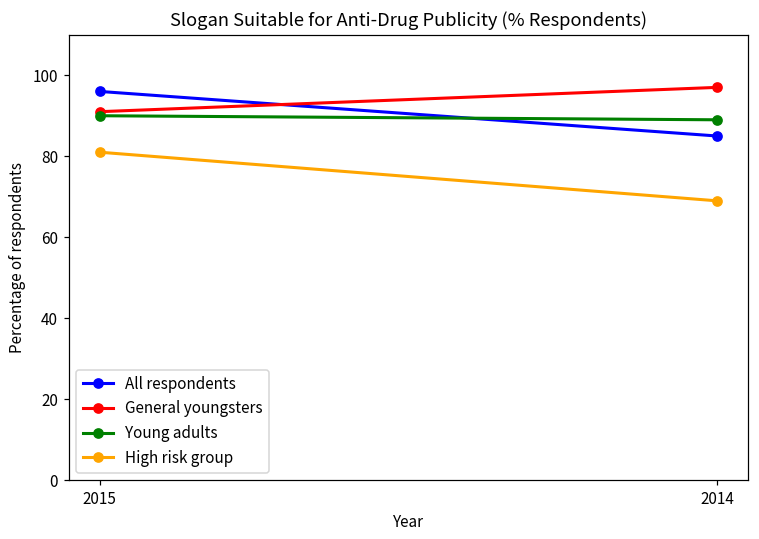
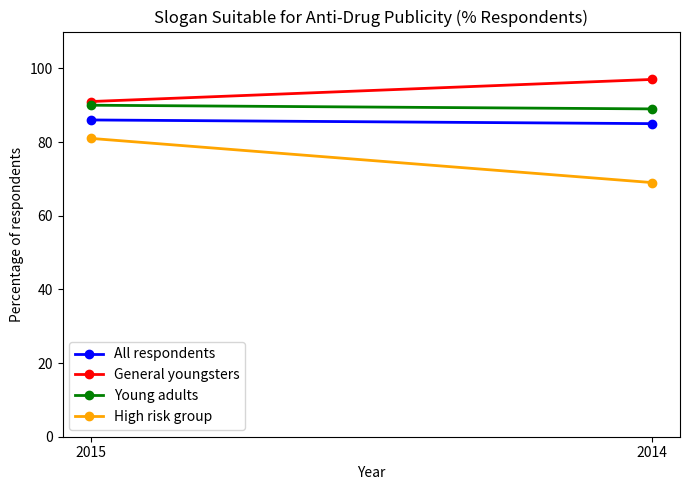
All respondents, 2015: 96 -> 86
